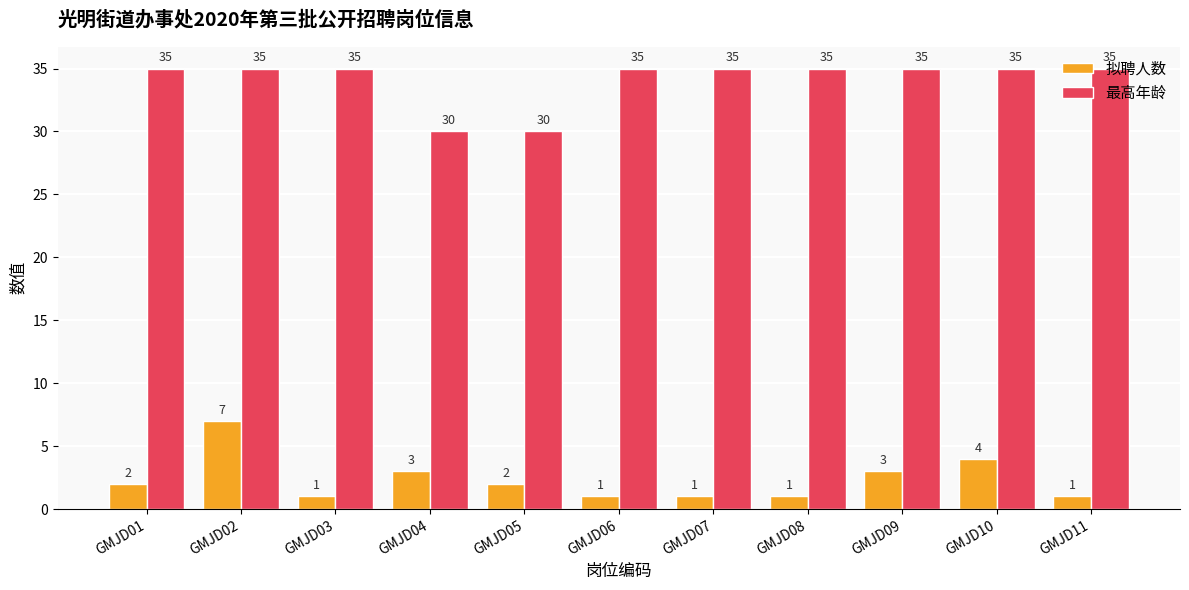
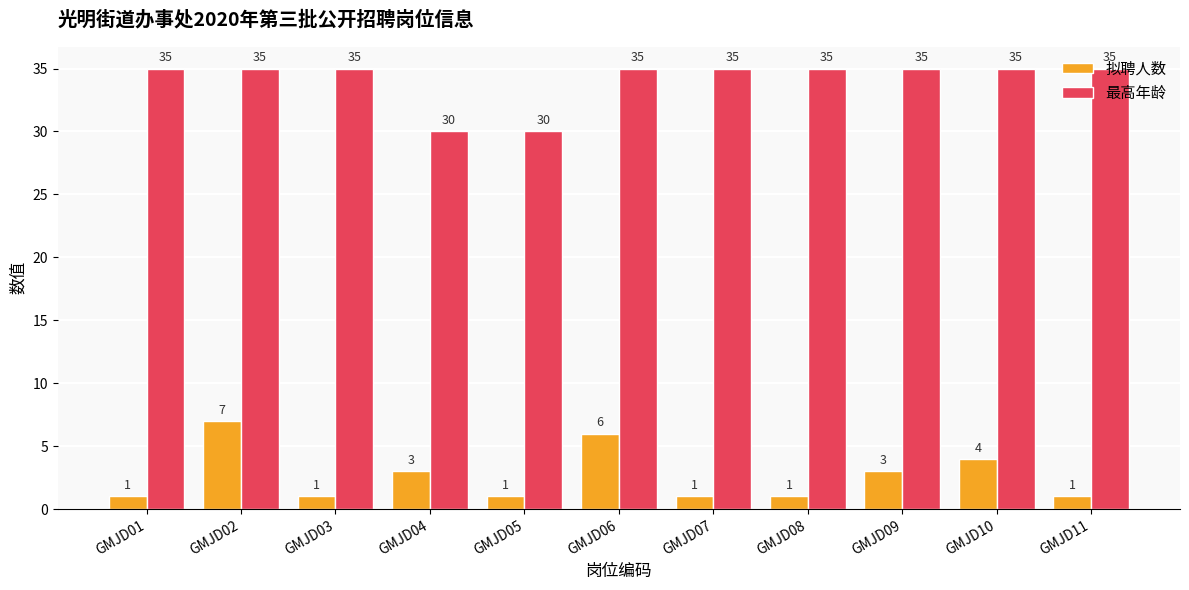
拟聘人数, GMJD01: 2 -> 1
拟聘人数, GMJD05: 2 -> 1
拟聘人数, GMJD06: 1 -> 6
